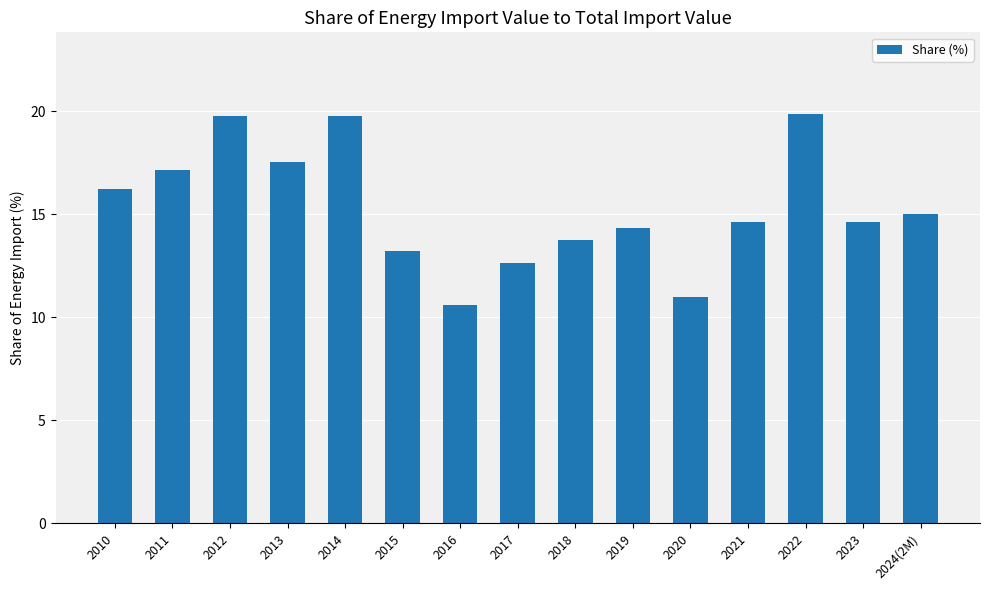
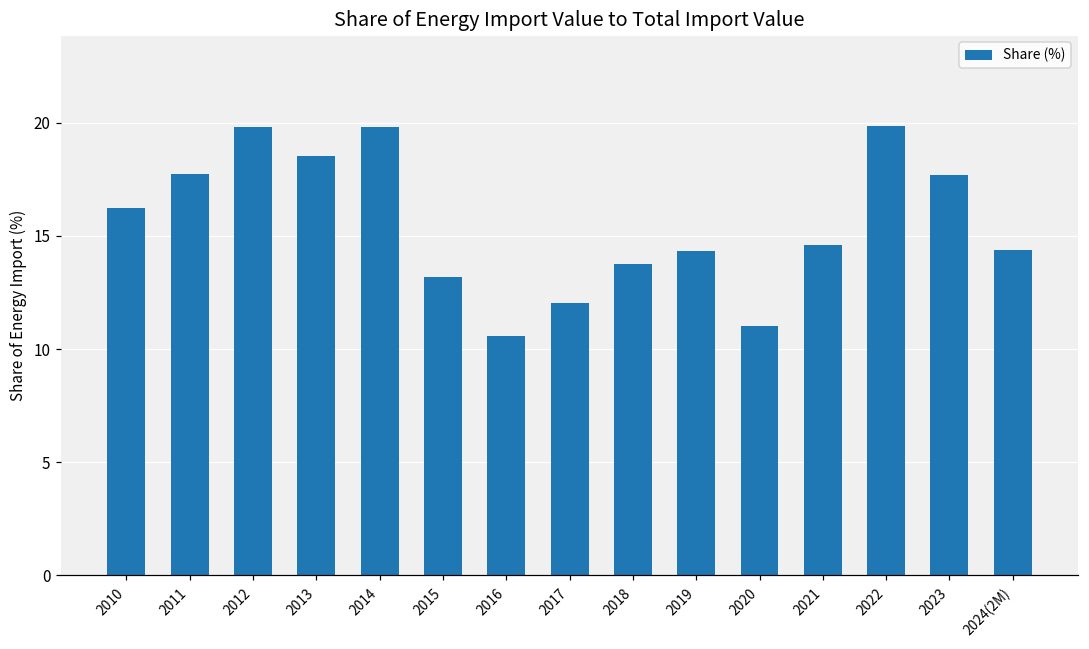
2011: 17.2 -> 17.7
2013: 17.6 -> 18.5
2017: 12.6 -> 12.0
2023: 14.6 -> 17.7
2024(2M): 15.0 -> 14.4
